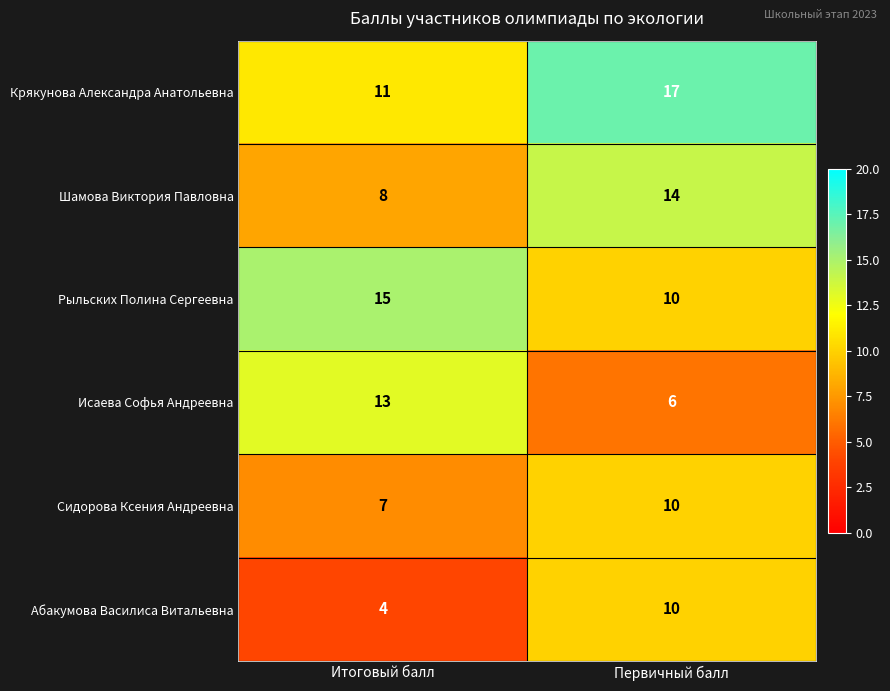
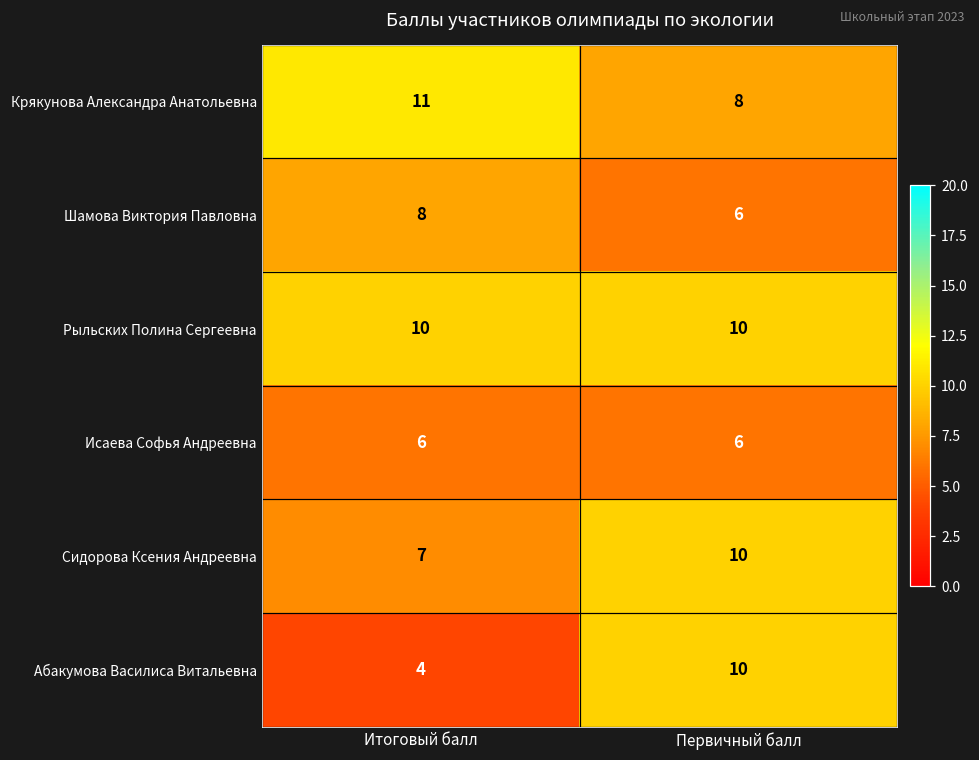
Крякунова Александра Анатольевна, Первичный балл: 17 -> 8
Шамова Виктория Павловна, Первичный балл: 14 -> 6
Рыльских Полина Сергеевна, Итоговый балл: 15 -> 10
Исаева Софья Андреевна, Итоговый балл: 13 -> 6
